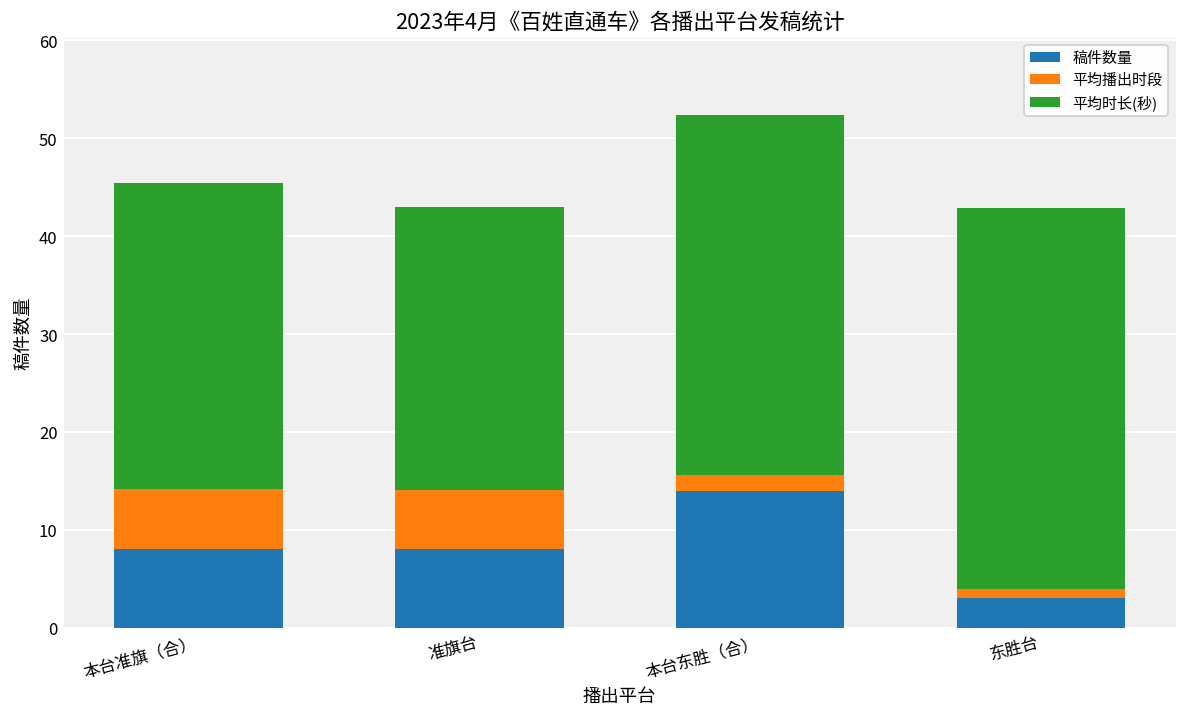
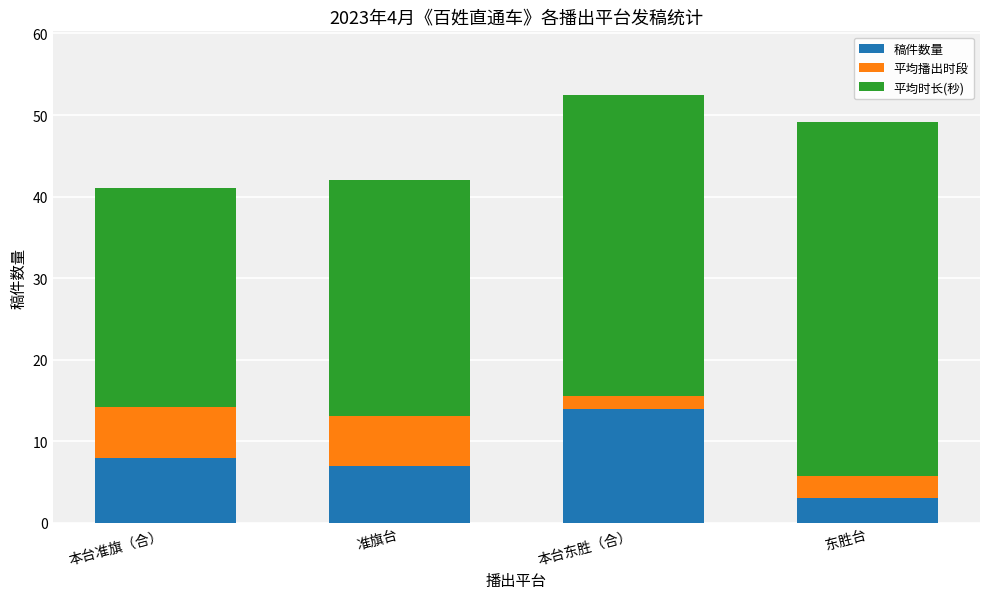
平均时长(秒), 本台准旗（合）: 31 -> 27
稿件数量, 准旗台: 8 -> 7
平均播出时段, 东胜台: 1 -> 3
平均时长(秒), 东胜台: 39 -> 43
